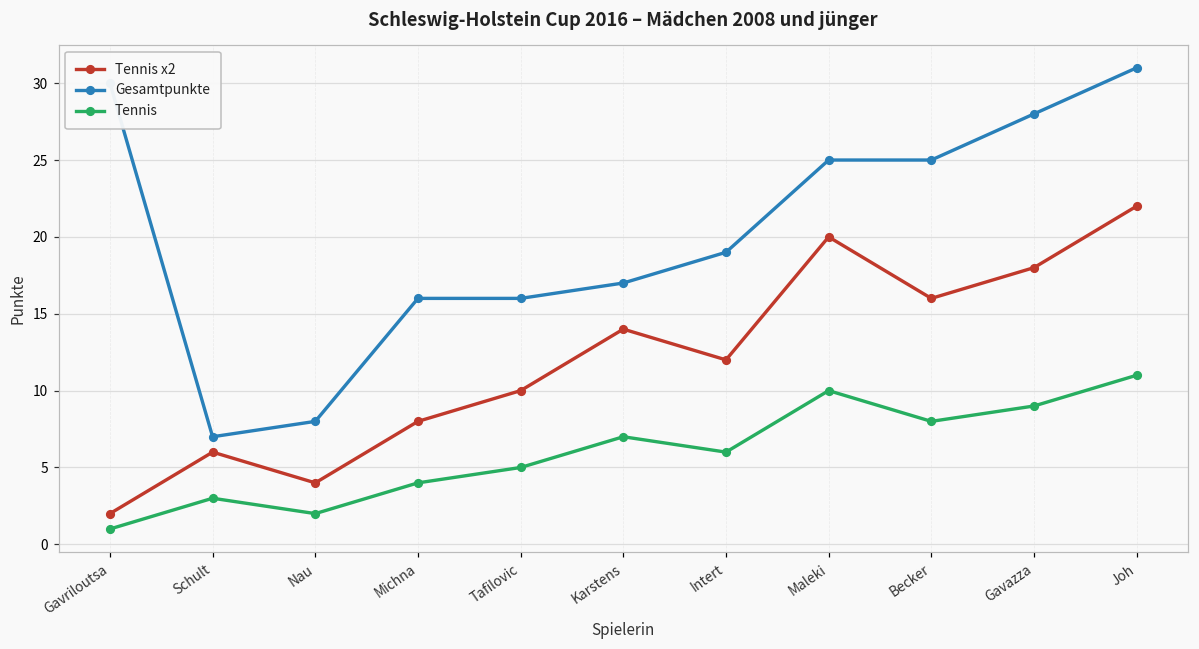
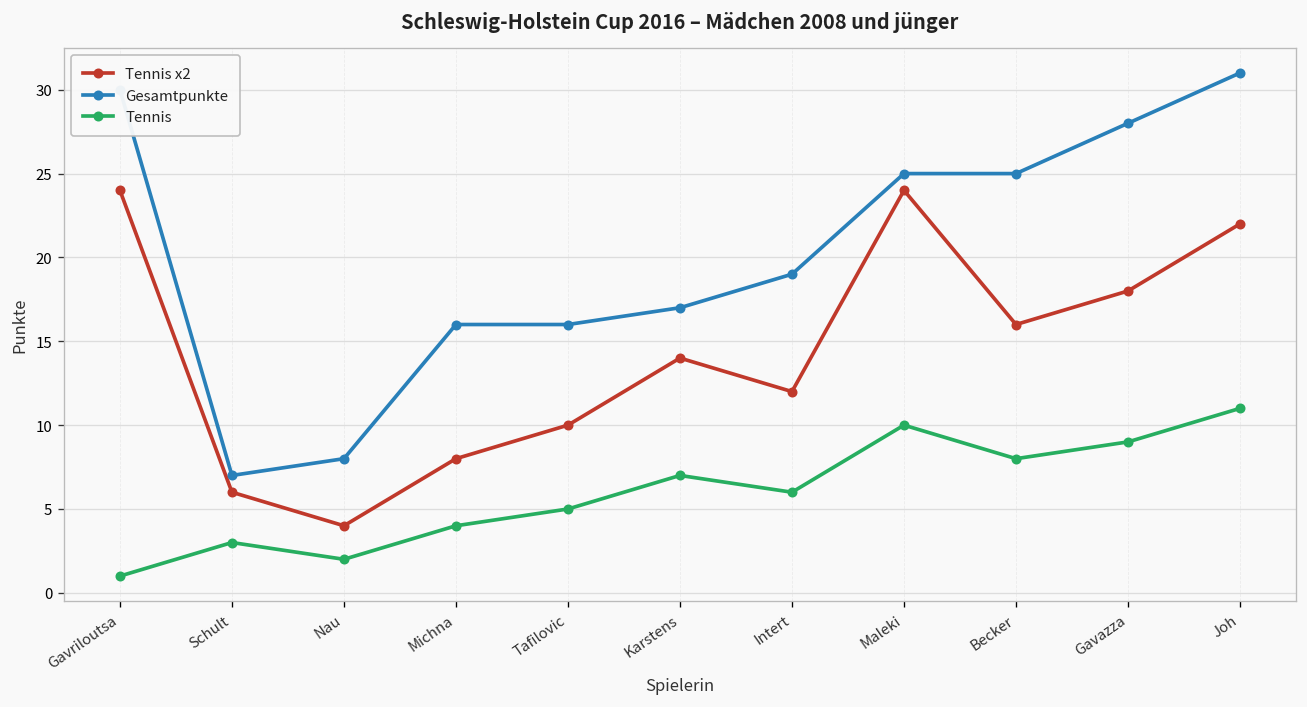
Tennis x2, Gavriloutsa: 2 -> 24
Tennis x2, Maleki: 20 -> 24
